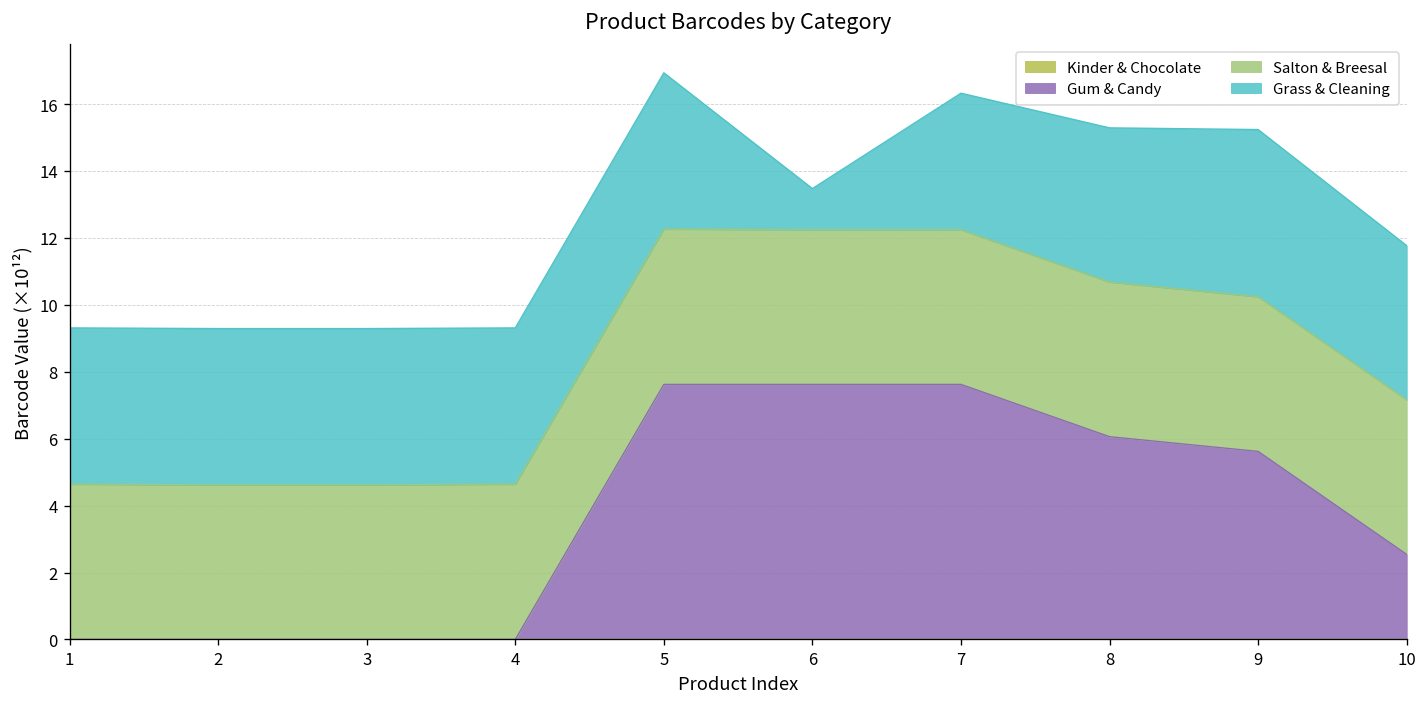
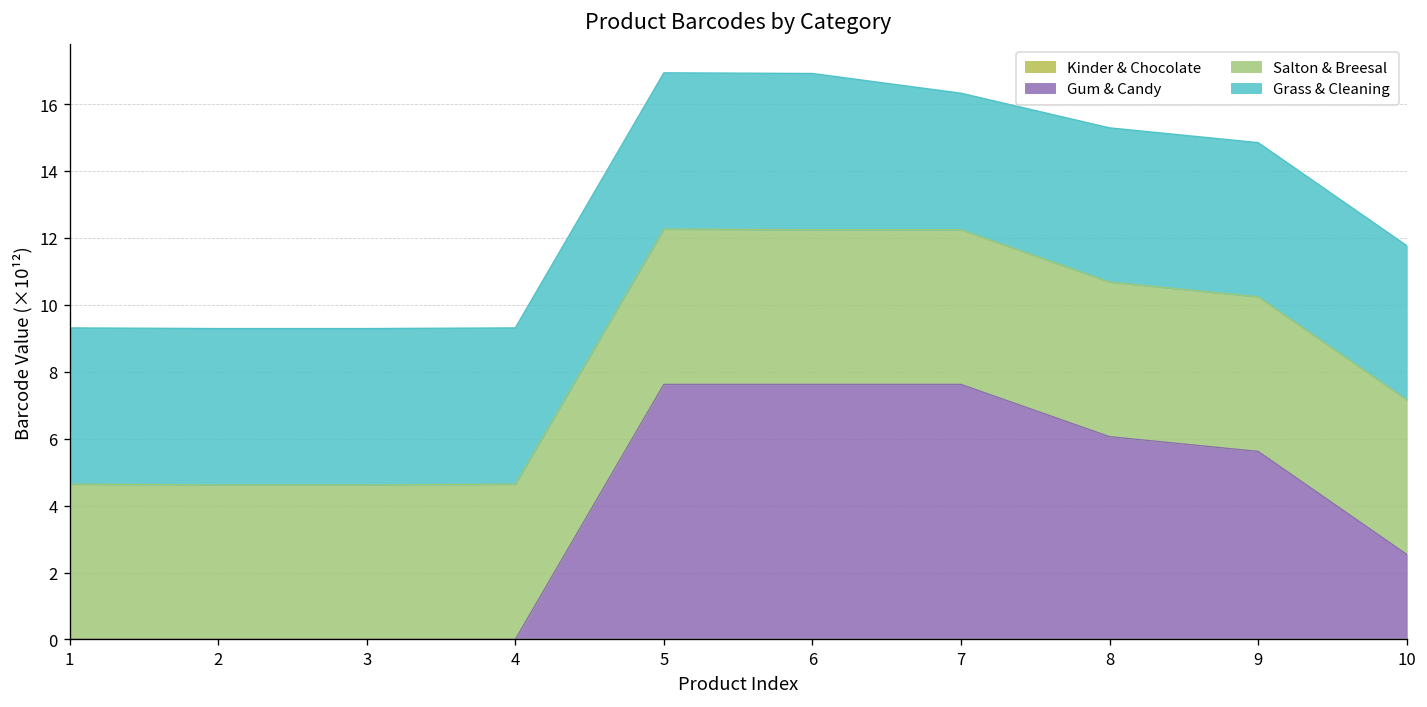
Grass & Cleaning, 6: 1.2 -> 4.7
Grass & Cleaning, 9: 5.0 -> 4.6
